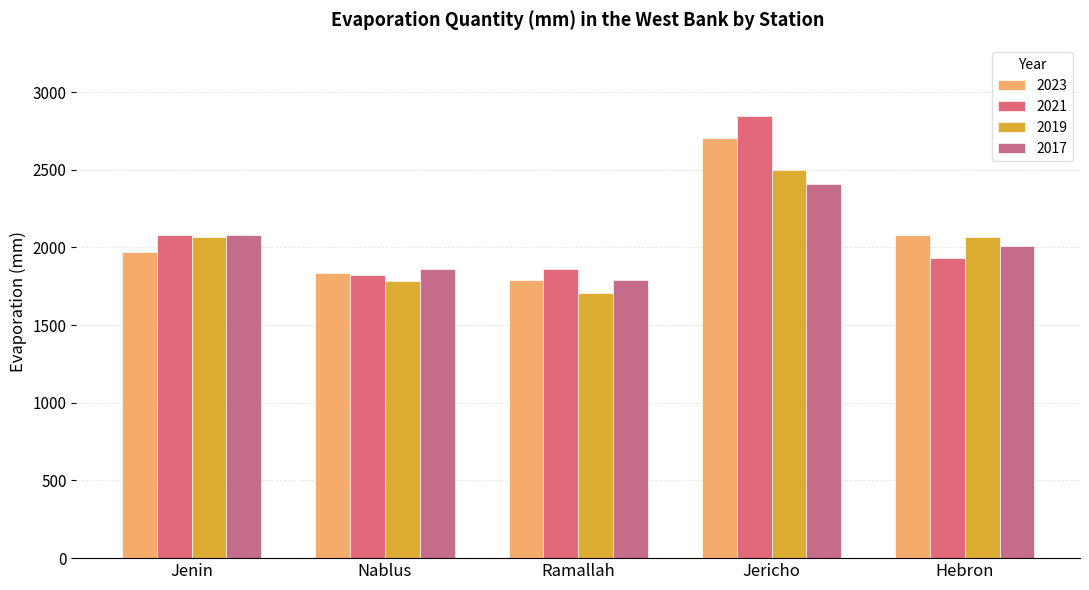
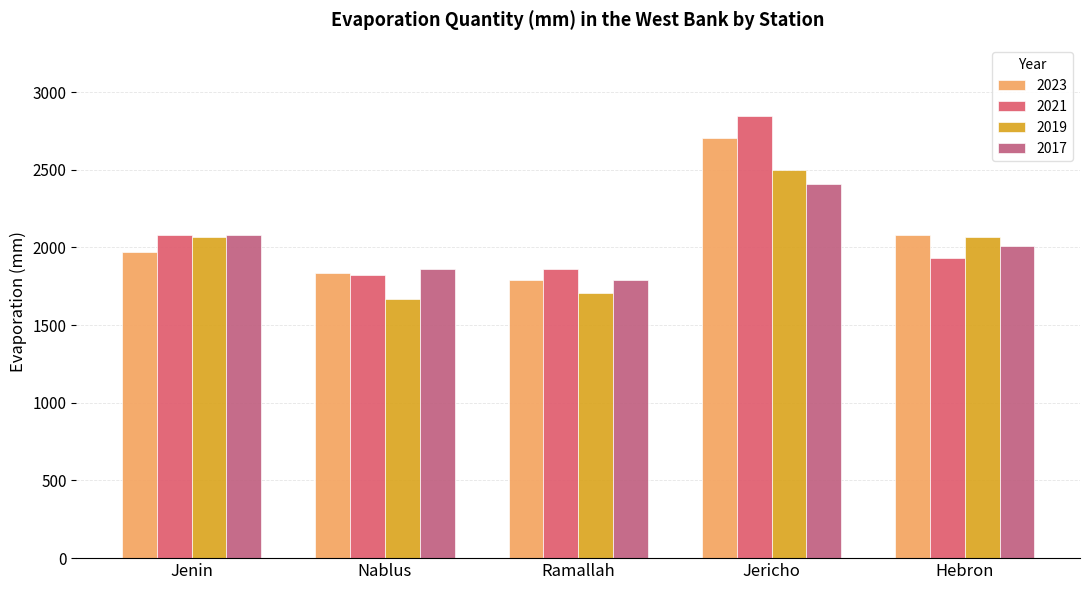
2019, Nablus: 1790 -> 1670
